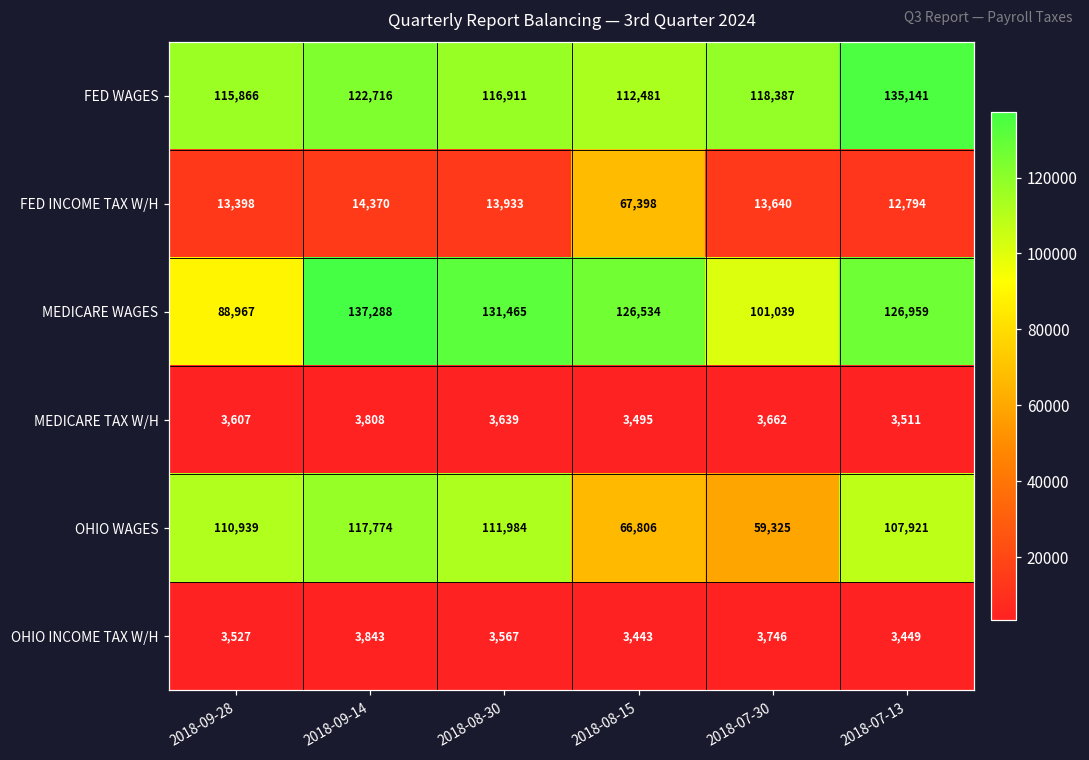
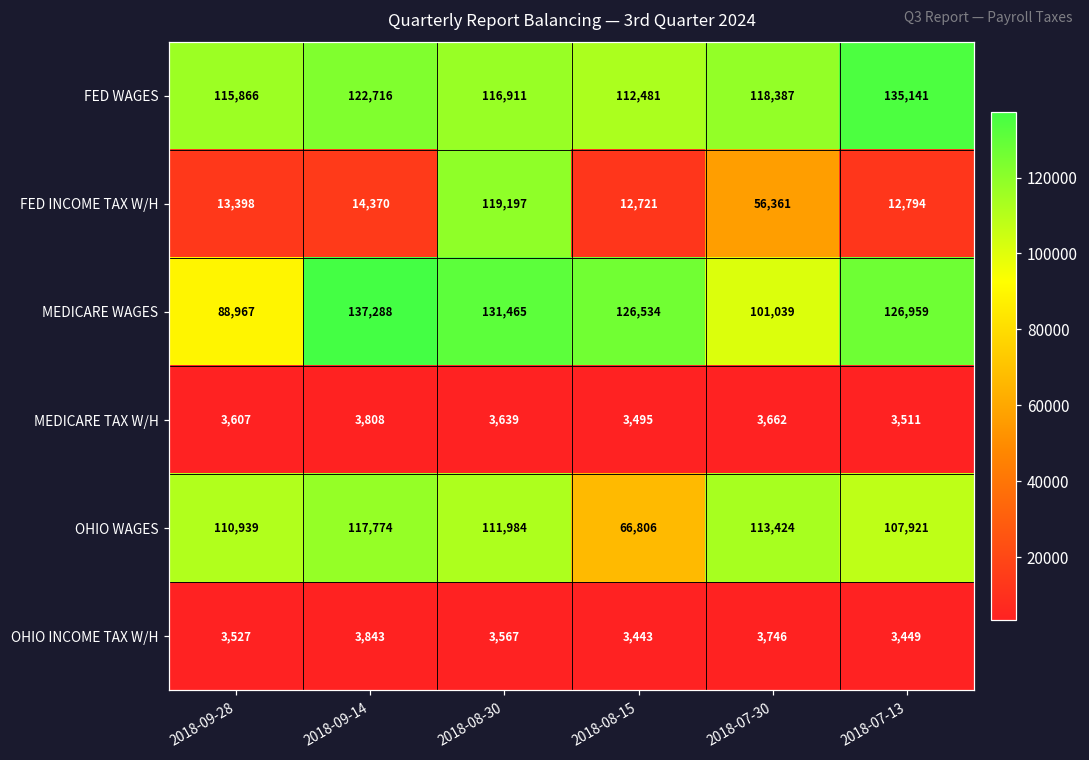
FED INCOME TAX W/H, 2018-08-30: 13,933 -> 119,197
FED INCOME TAX W/H, 2018-08-15: 67,398 -> 12,721
FED INCOME TAX W/H, 2018-07-30: 13,640 -> 56,361
OHIO WAGES, 2018-07-30: 59,325 -> 113,424
